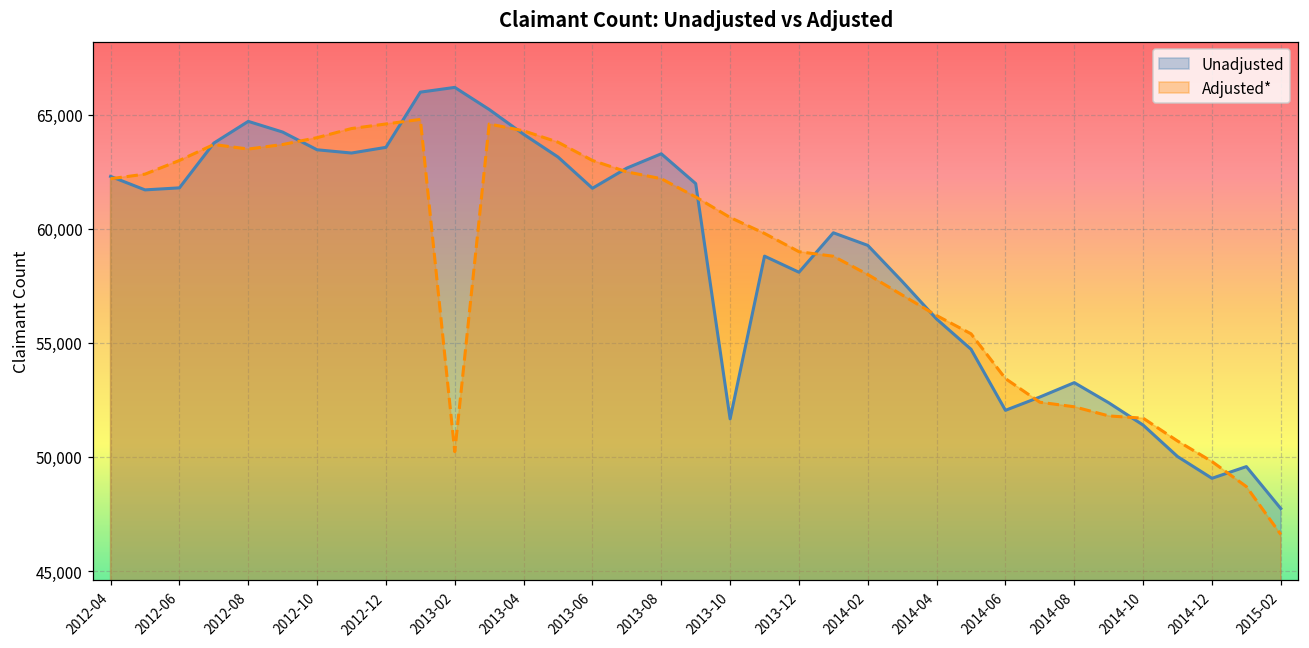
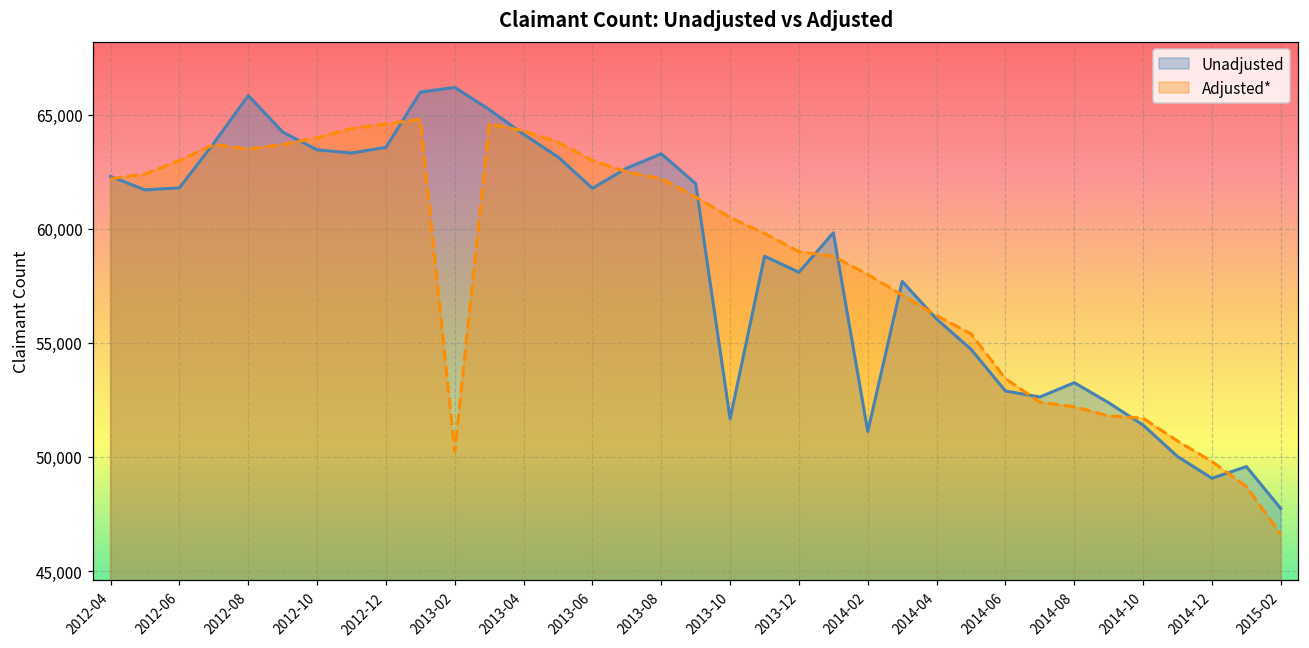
Unadjusted, 2012-08: 64,700 -> 65,800
Unadjusted, 2014-02: 59,300 -> 51,100
Unadjusted, 2014-06: 52,000 -> 52,900
